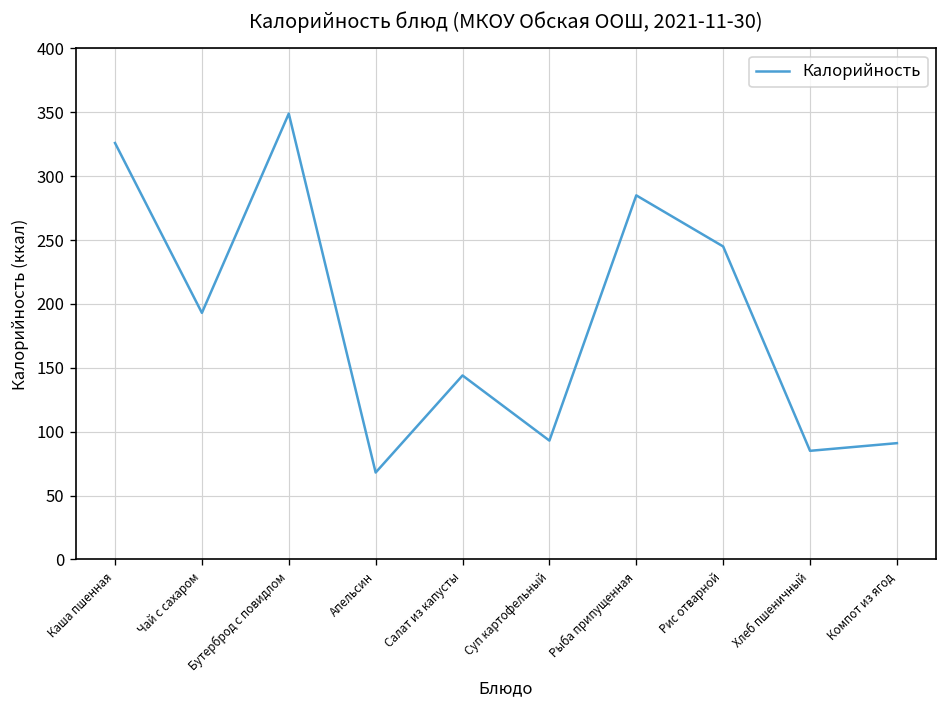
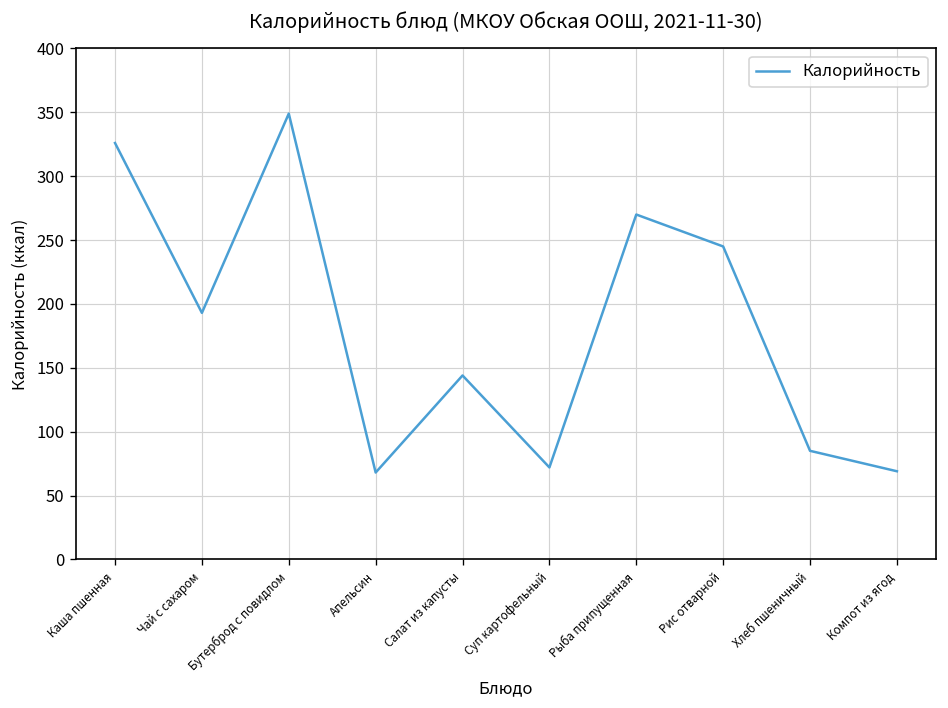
Суп картофельный: 93 -> 72
Рыба припущенная: 285 -> 270
Компот из ягод: 91 -> 69
